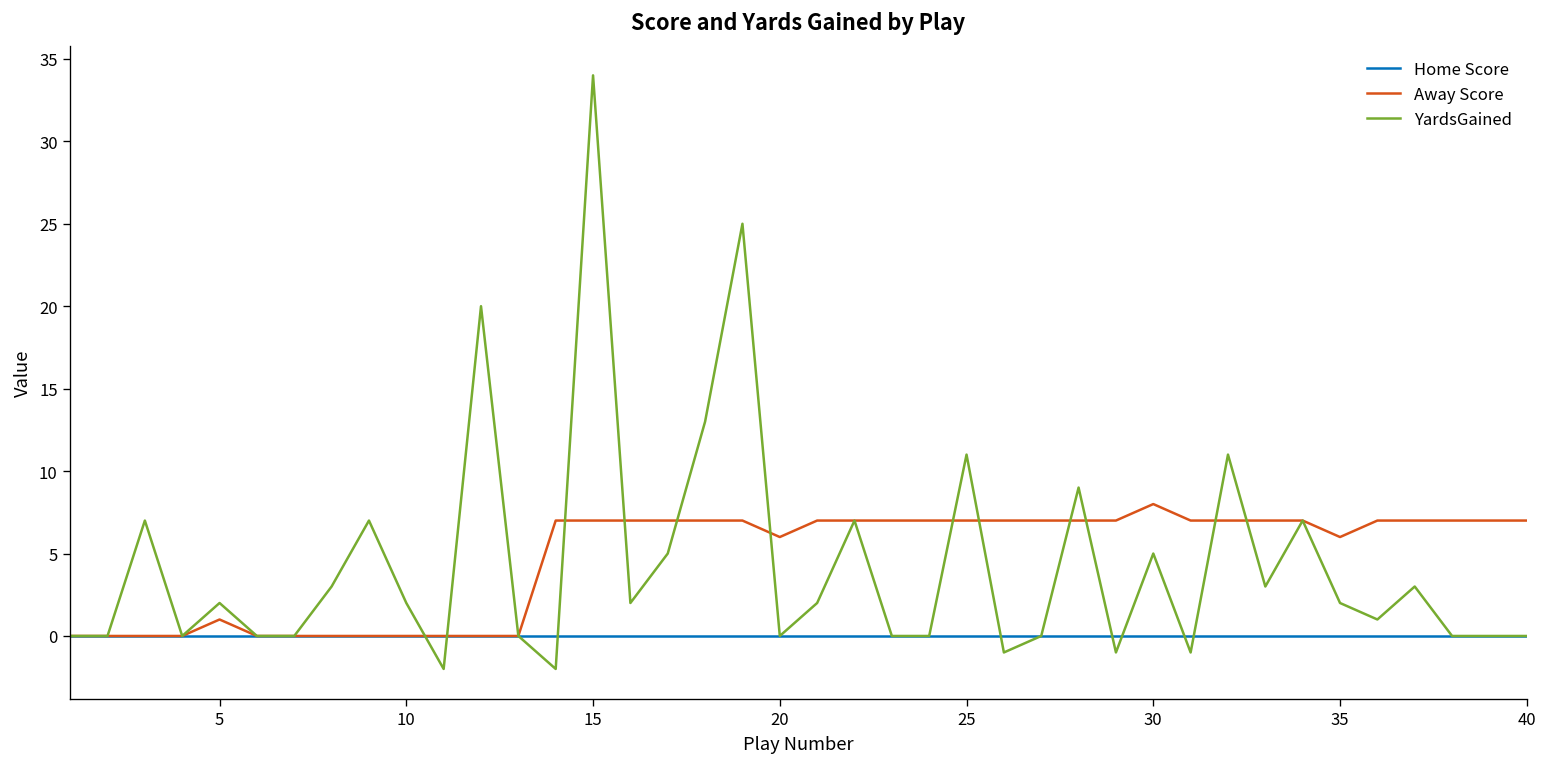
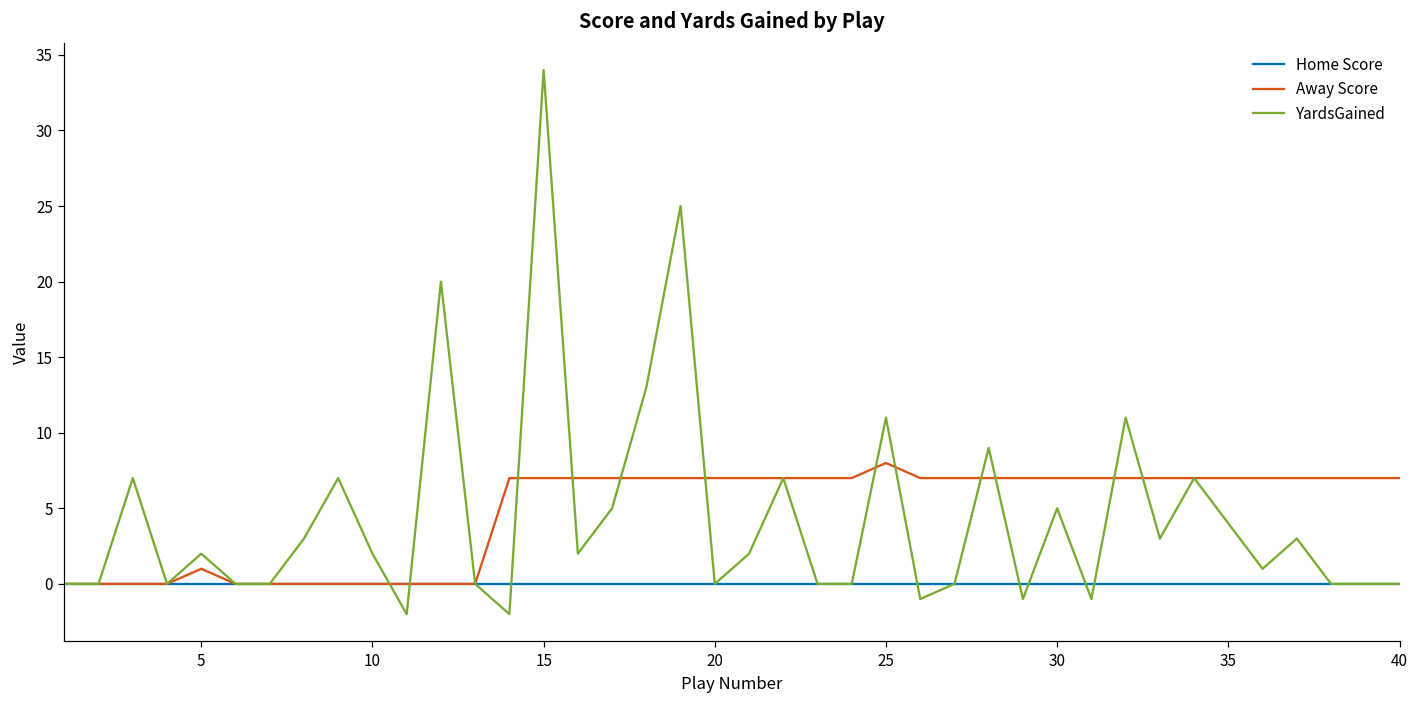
Away Score, 20: 6 -> 7
Away Score, 25: 7 -> 8
Away Score, 30: 8 -> 7
Away Score, 35: 6 -> 7
YardsGained, 35: 2 -> 4
